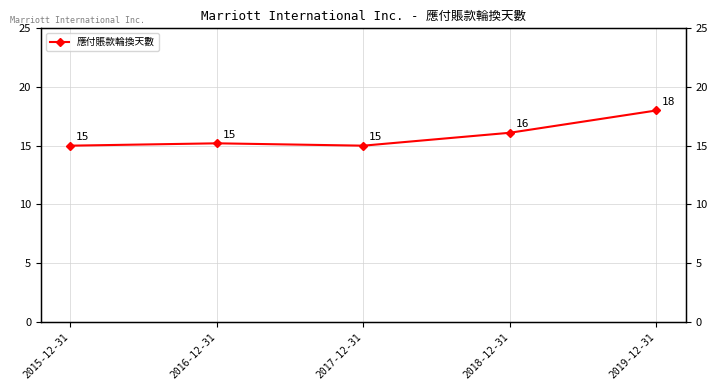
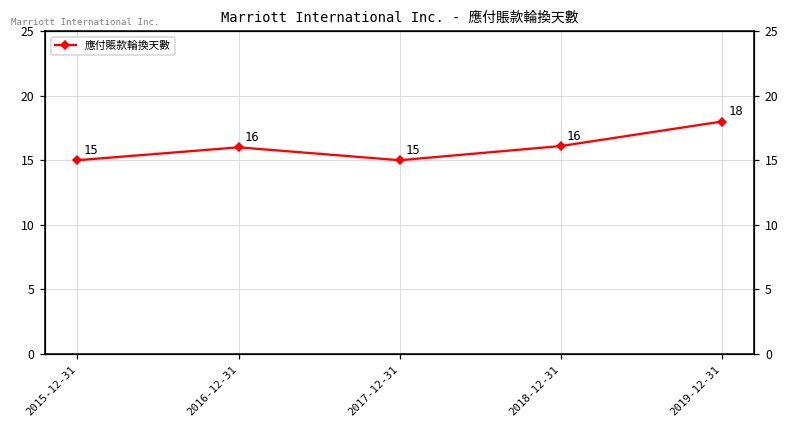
2016-12-31: 15 -> 16
